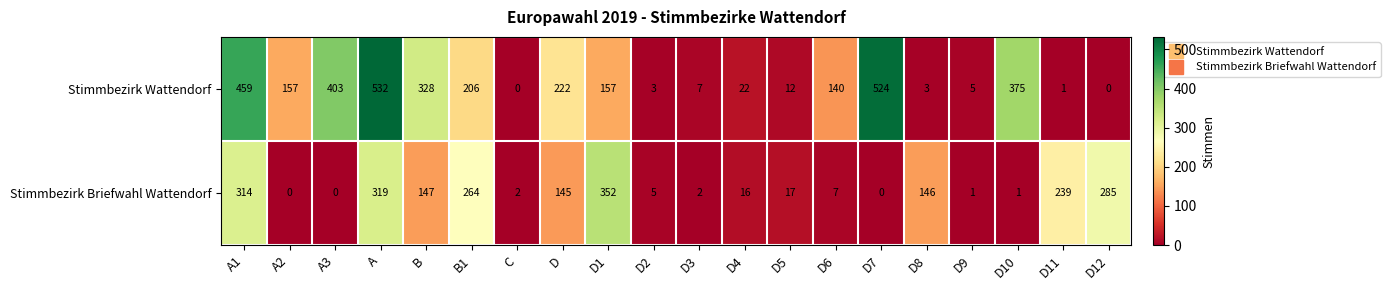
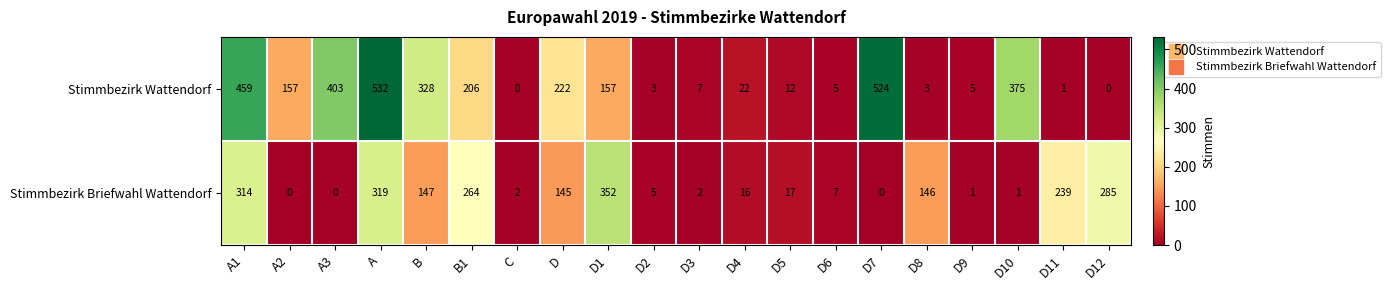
Stimmbezirk Wattendorf, D6: 140 -> 5
